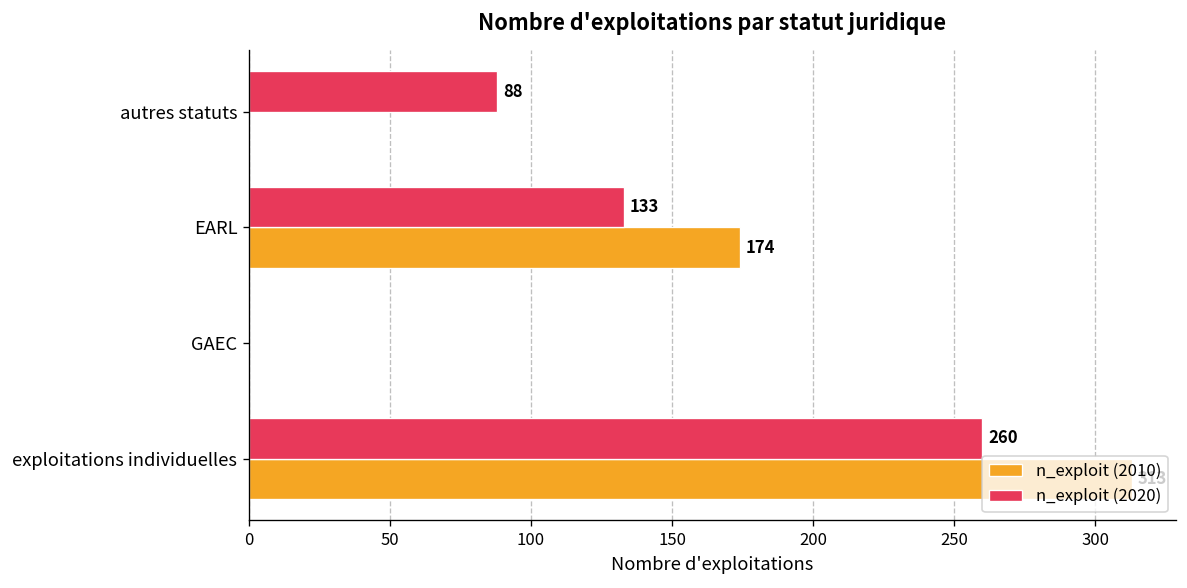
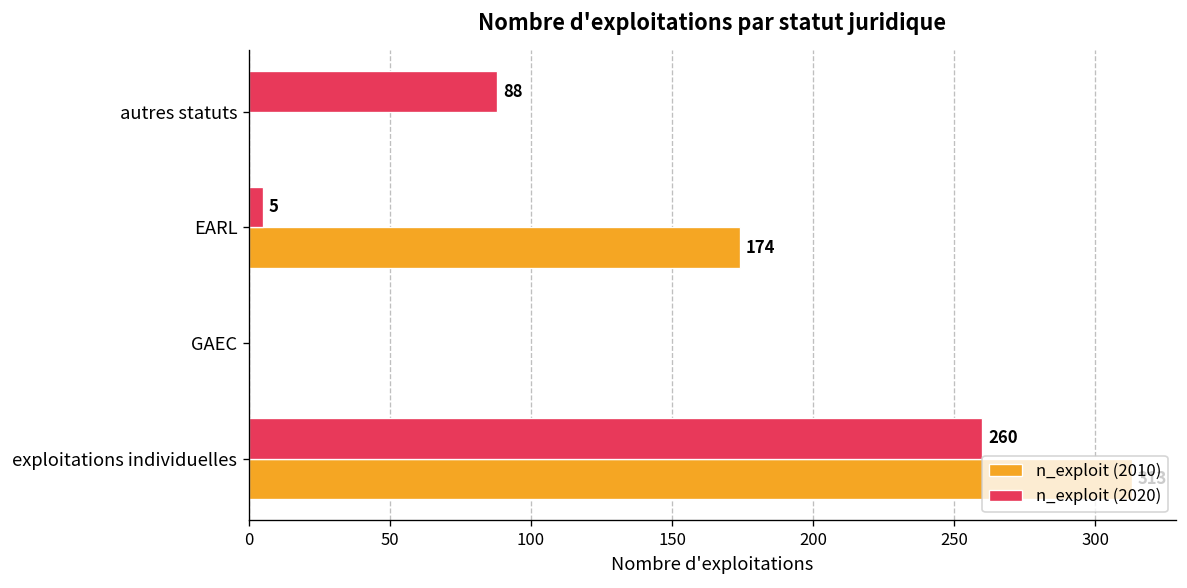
n_exploit (2020), EARL: 133 -> 5
